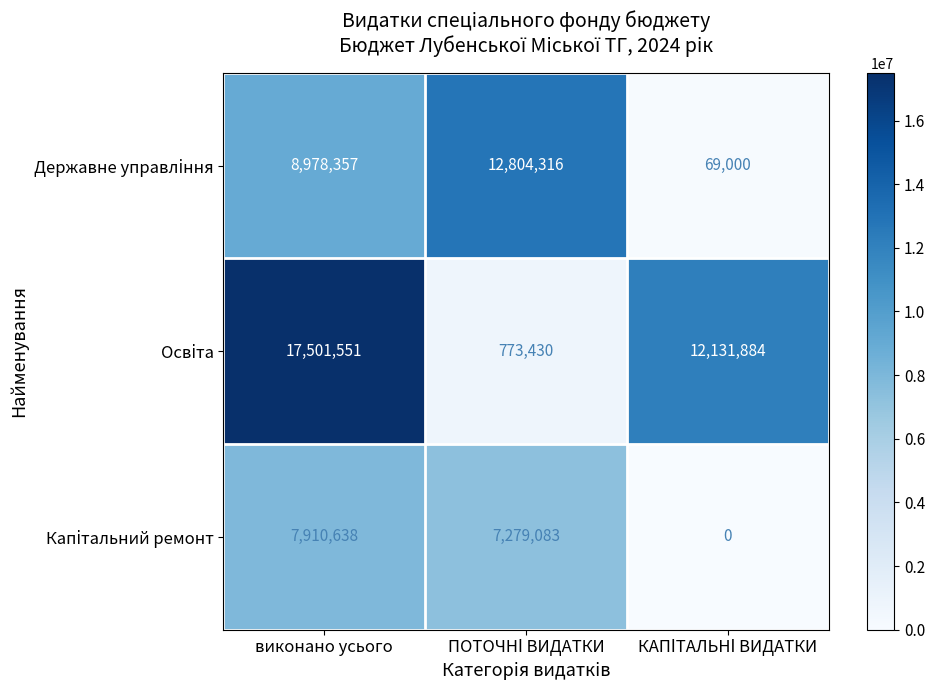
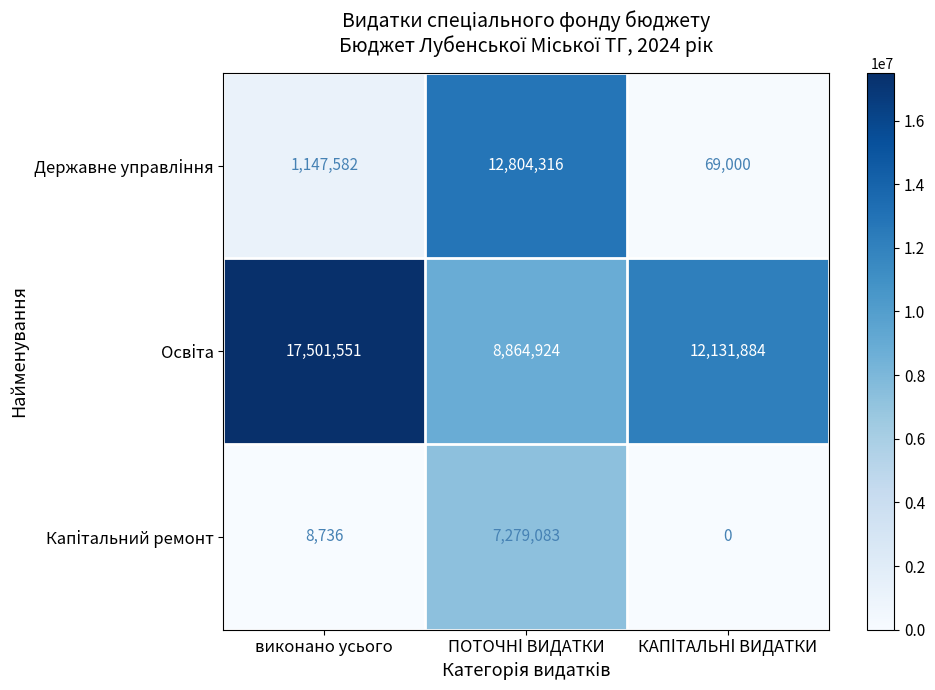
Державне управління, виконано усього: 8,978,357 -> 1,147,582
Освіта, ПОТОЧНІ ВИДАТКИ: 773,430 -> 8,864,924
Капітальний ремонт, виконано усього: 7,910,638 -> 8,736
